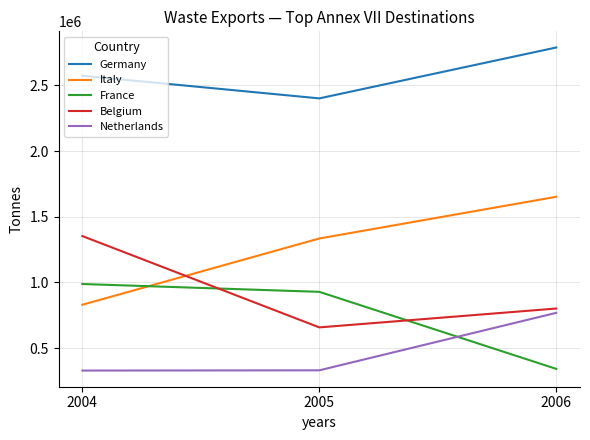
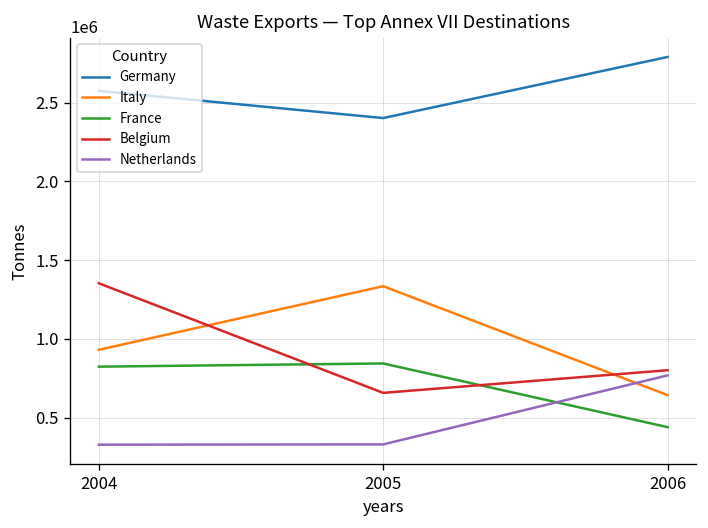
Italy, 2004: 830000 -> 930000
France, 2004: 990000 -> 820000
France, 2005: 930000 -> 840000
Italy, 2006: 1650000 -> 640000
France, 2006: 340000 -> 440000
